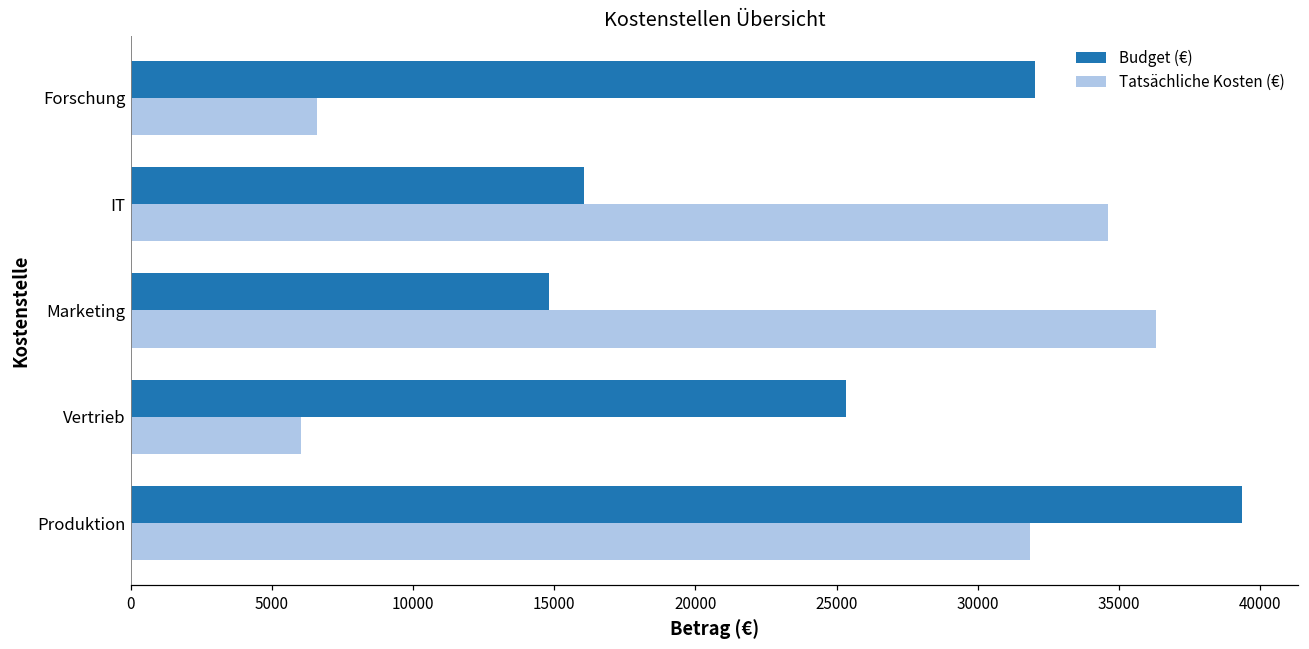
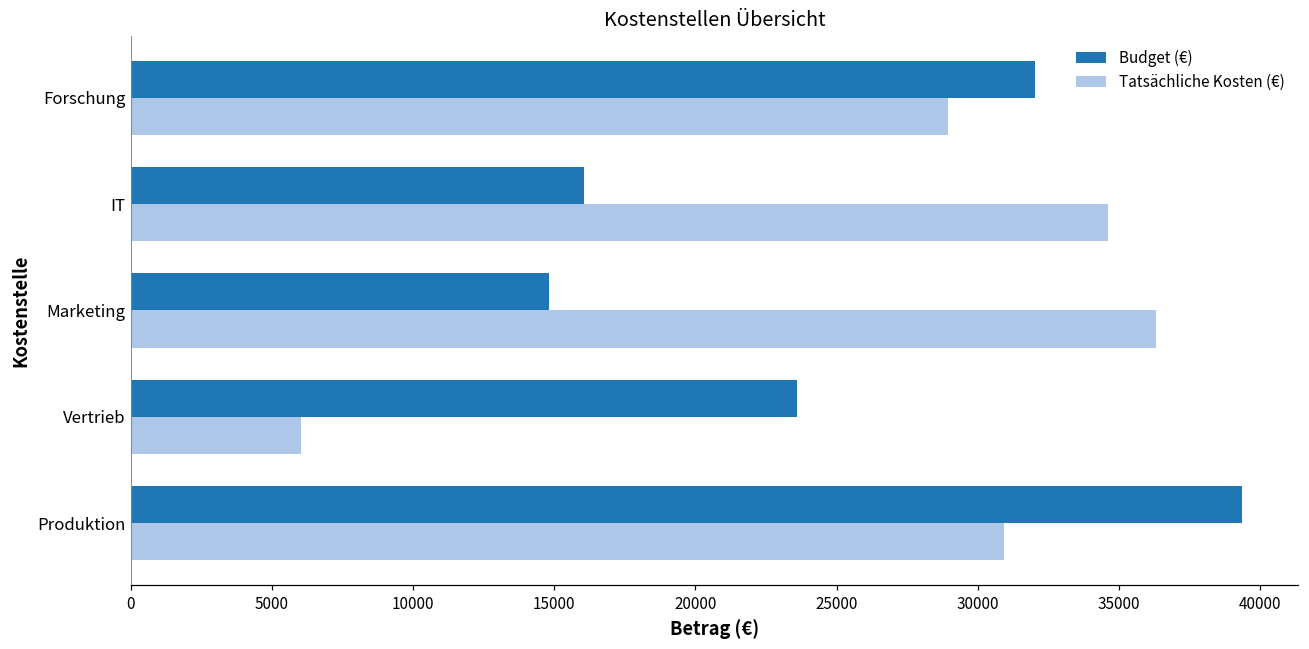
Tatsächliche Kosten (€), Forschung: 6600 -> 29000
Budget (€), Vertrieb: 25300 -> 23600
Tatsächliche Kosten (€), Produktion: 31900 -> 30900
